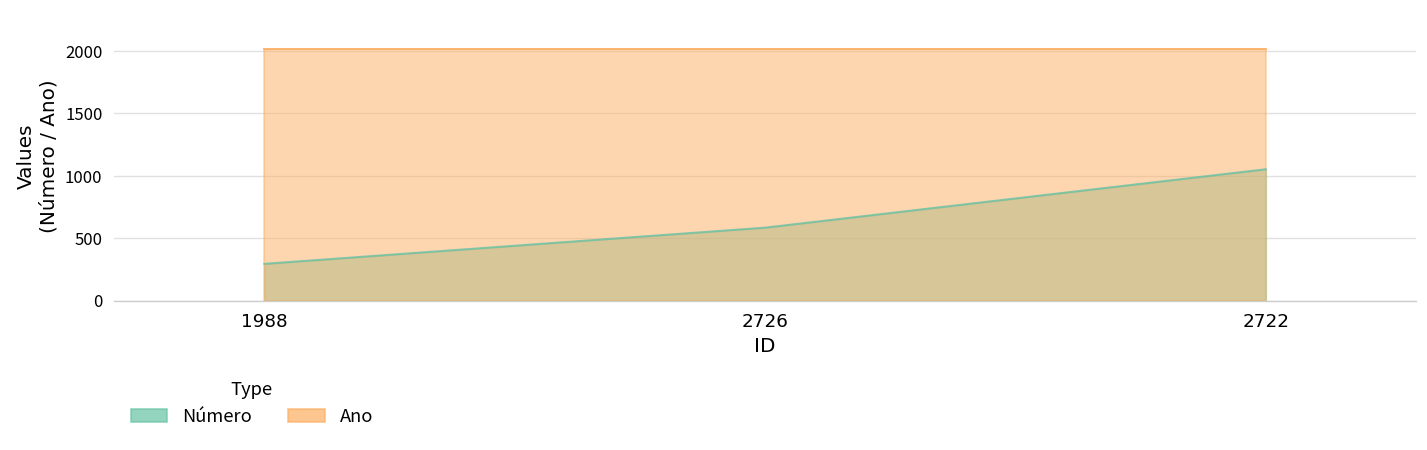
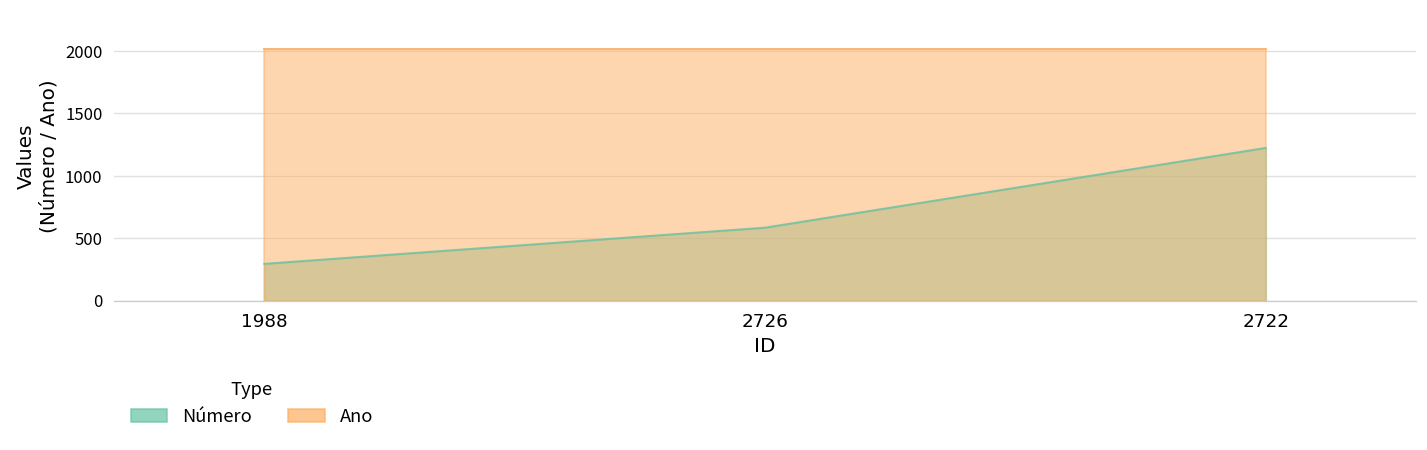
Número, 2722: 1050 -> 1220
